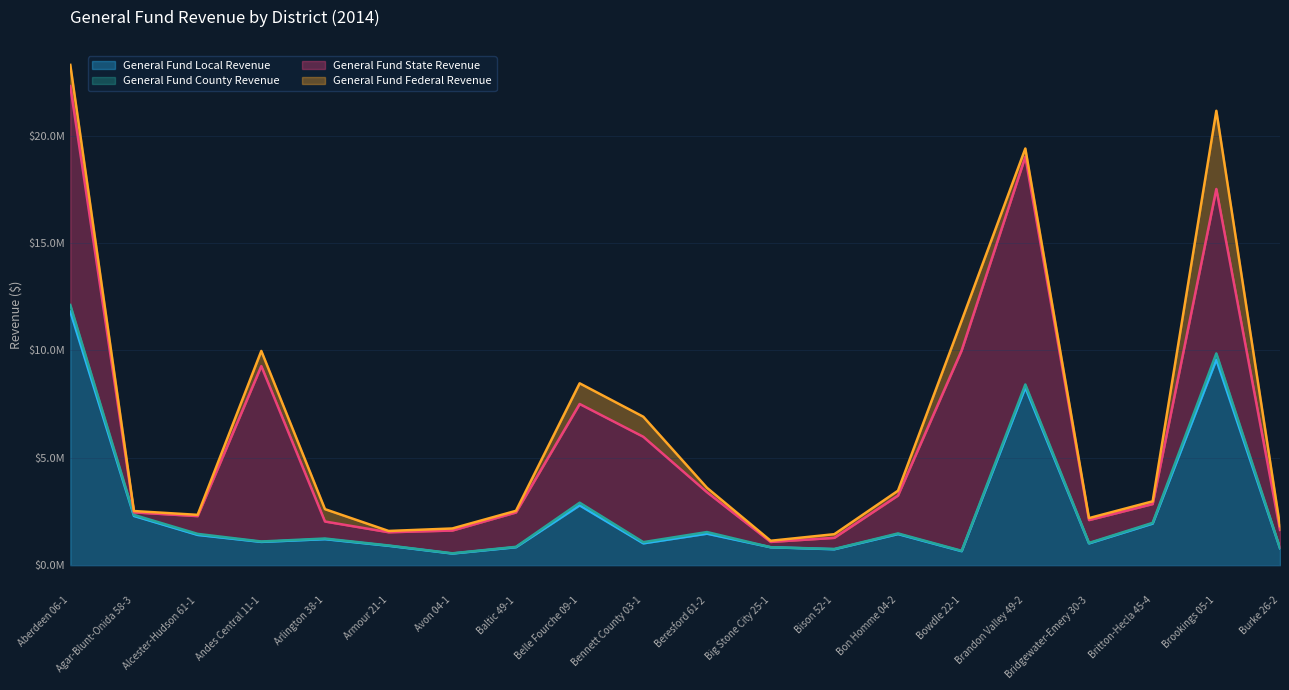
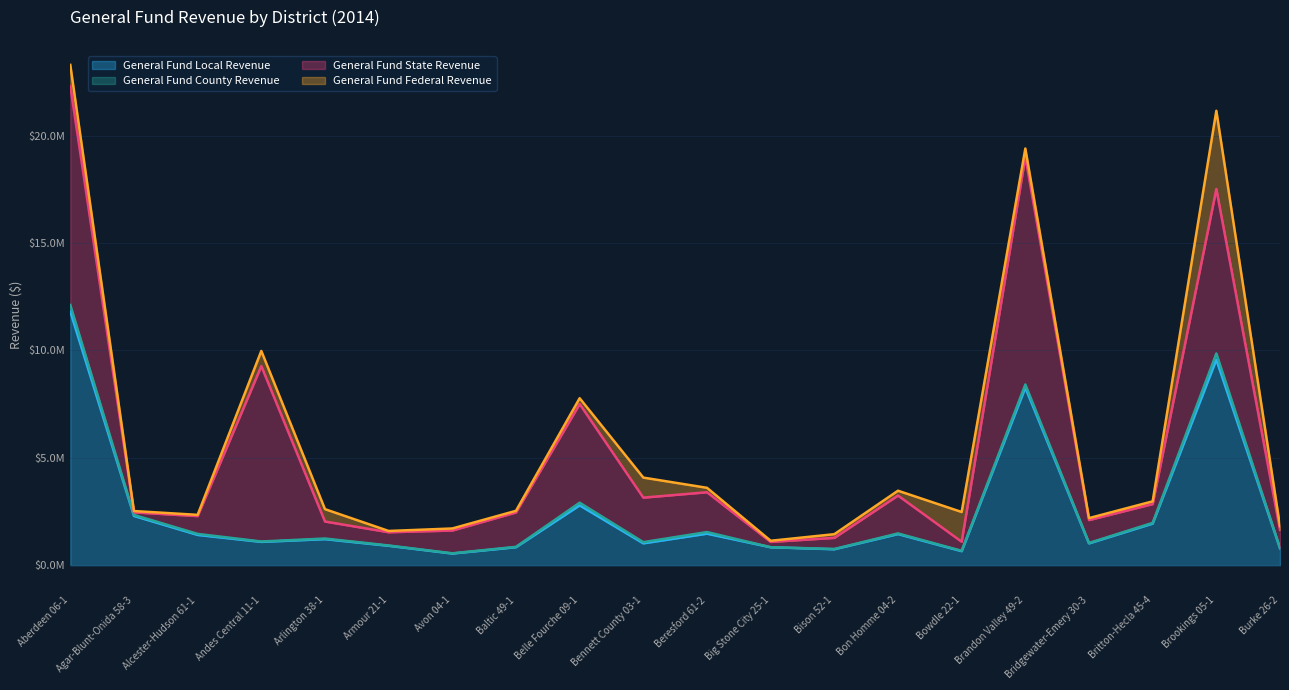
General Fund Federal Revenue, Belle Fourche 09-1: $1000000 -> $300000
General Fund State Revenue, Bennett County 03-1: $4900000 -> $2100000
General Fund State Revenue, Bowdle 22-1: $9300000 -> $400000
